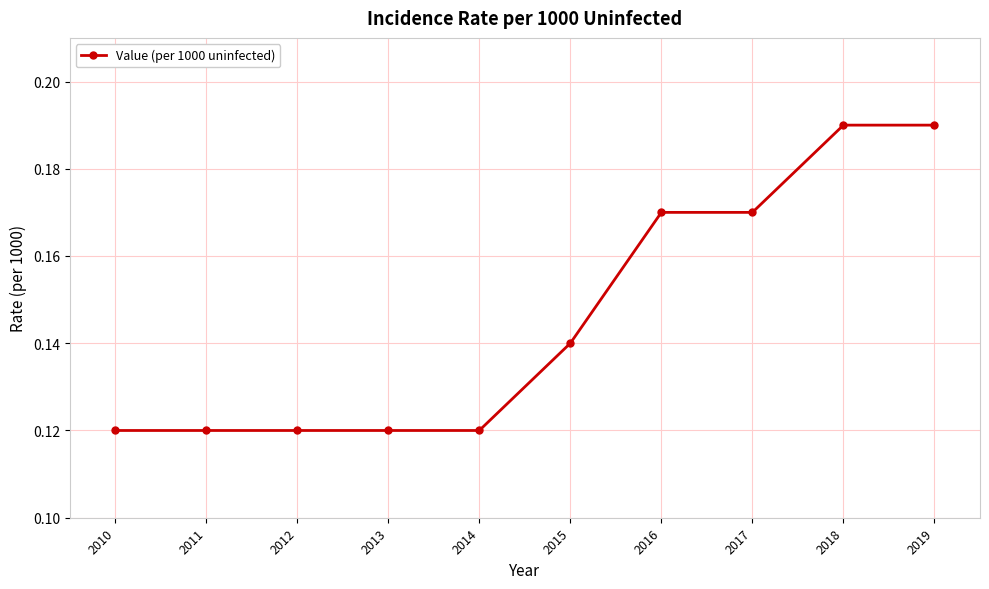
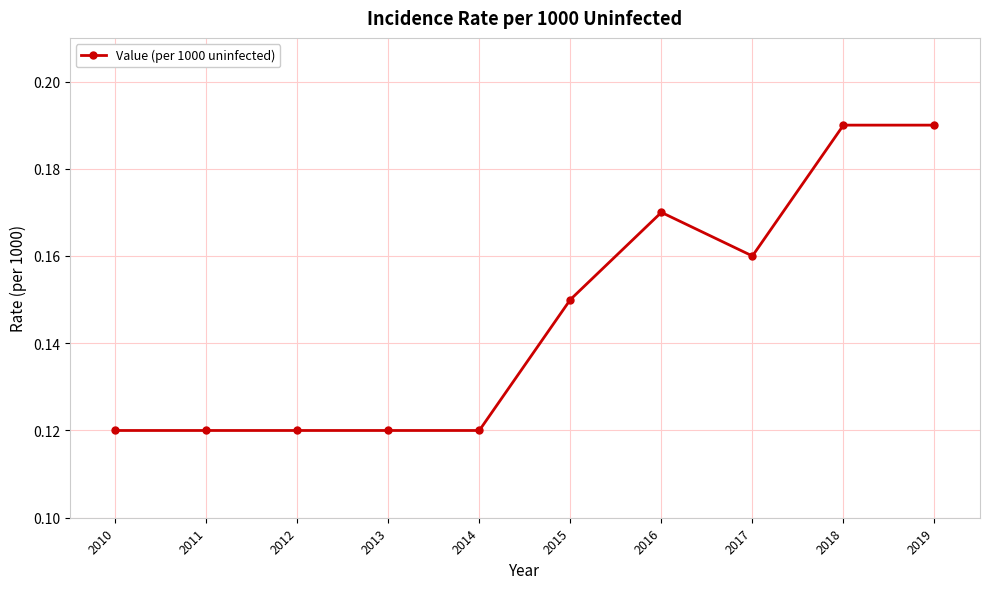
2015: 0.14 -> 0.15
2017: 0.17 -> 0.16
